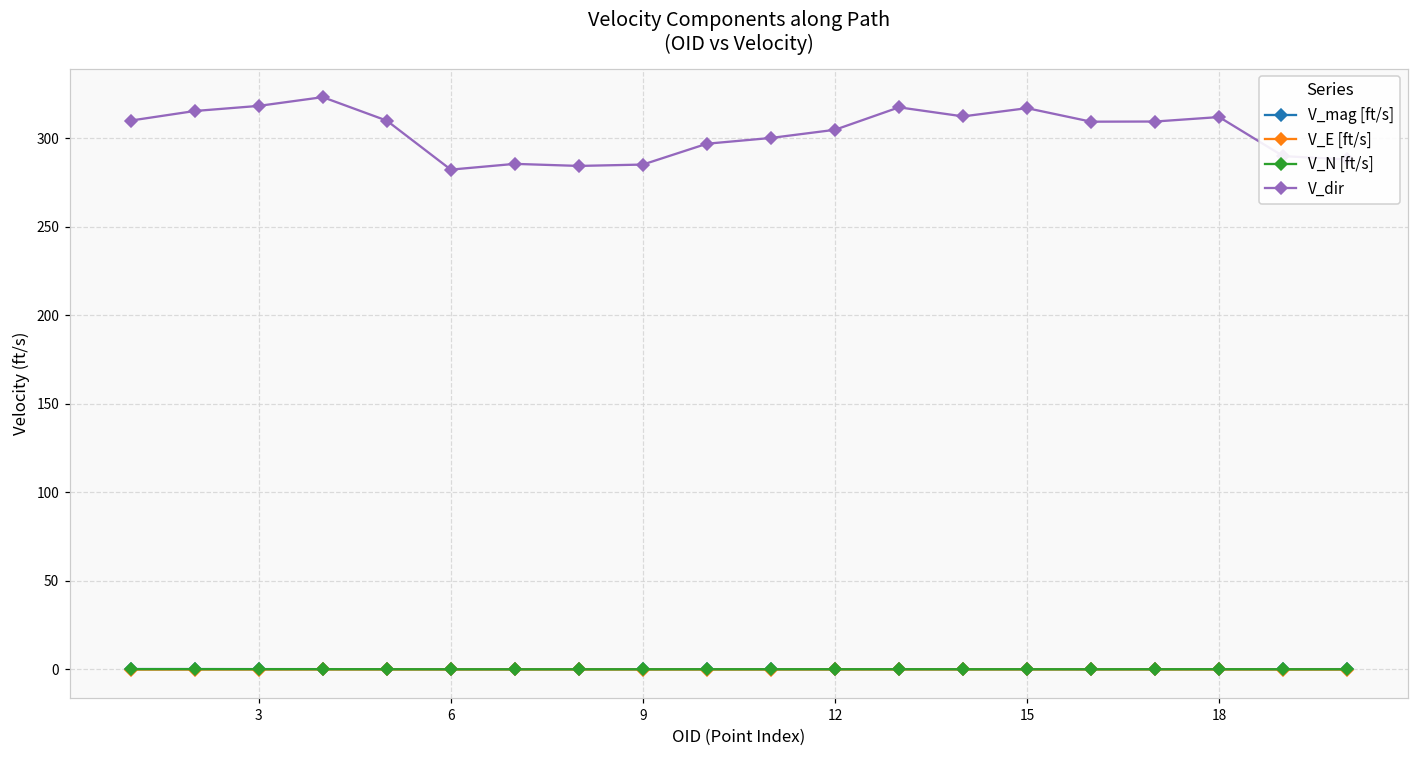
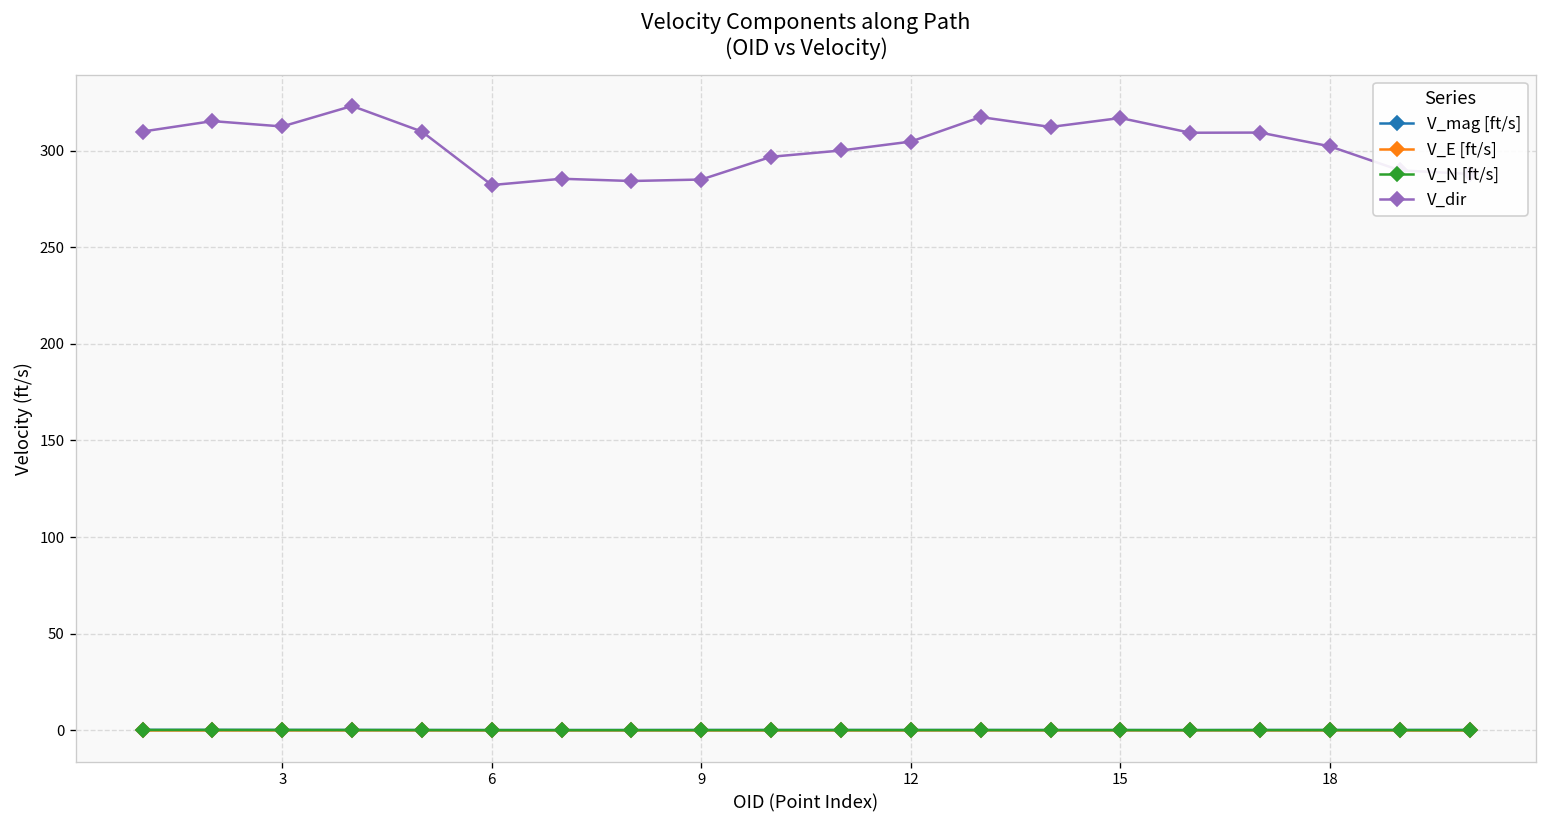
V_dir, 3: 318 -> 313
V_dir, 18: 312 -> 302
